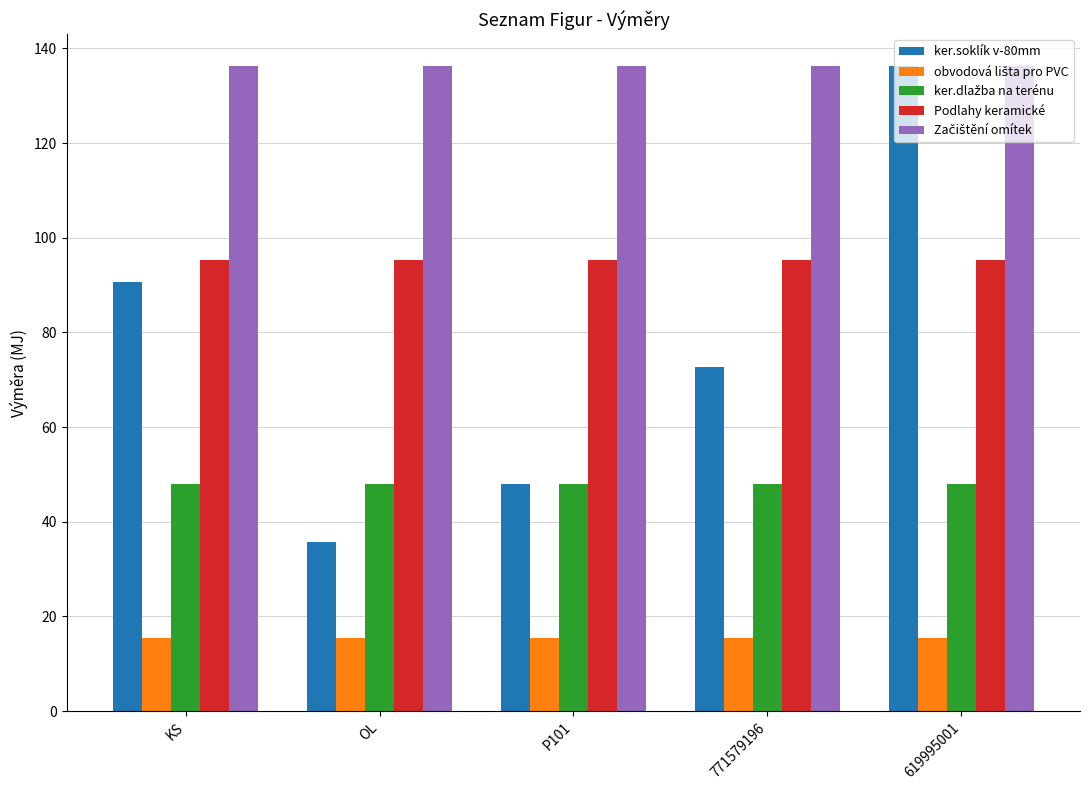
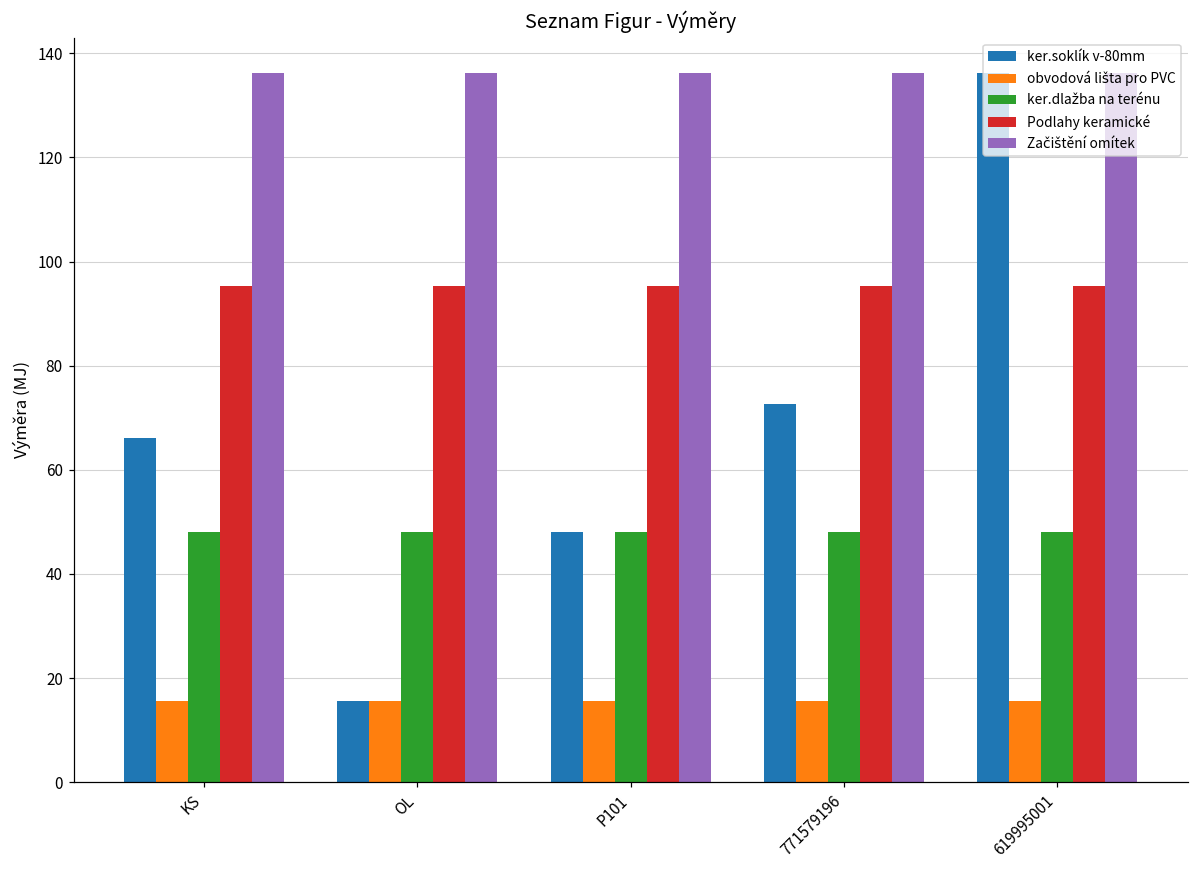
ker.soklík v-80mm, KS: 91 -> 66
ker.soklík v-80mm, OL: 36 -> 16
